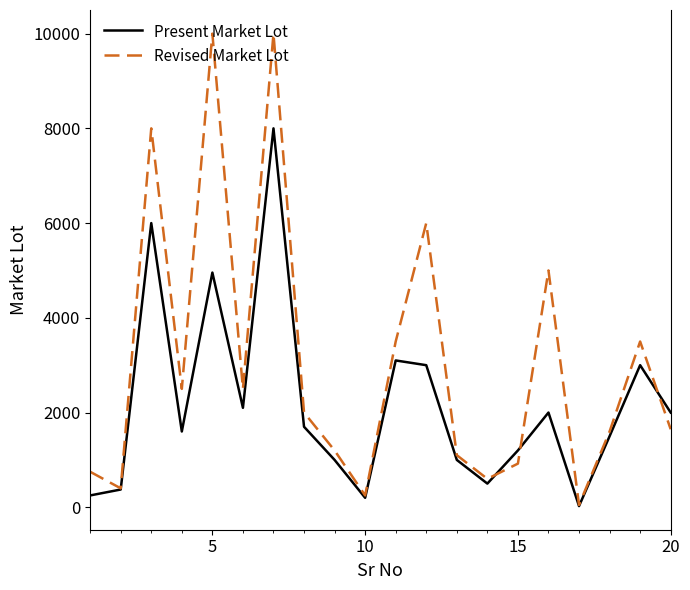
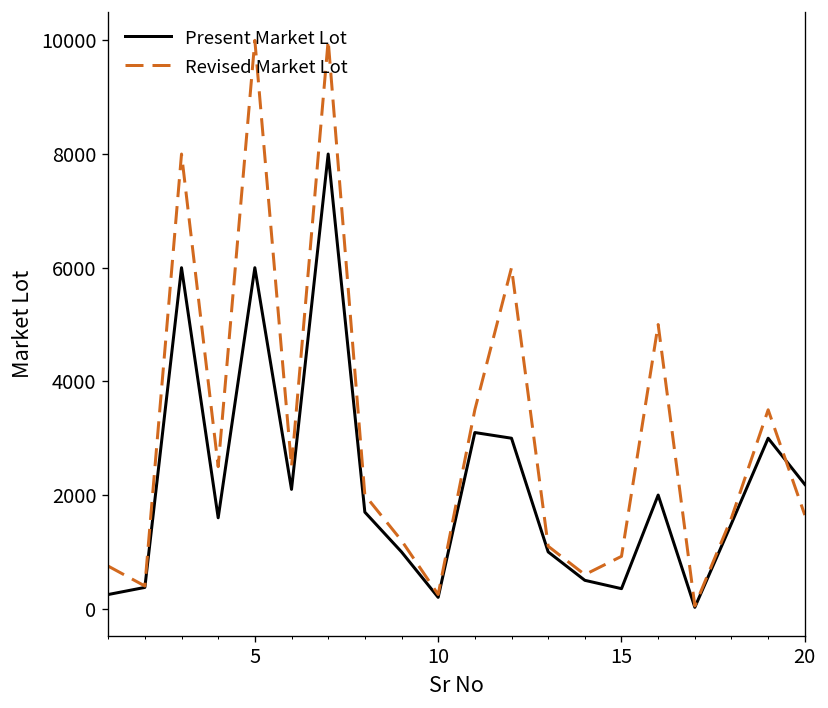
Present Market Lot, 5: 5000 -> 6000
Present Market Lot, 15: 1200 -> 400
Present Market Lot, 20: 2000 -> 2200
